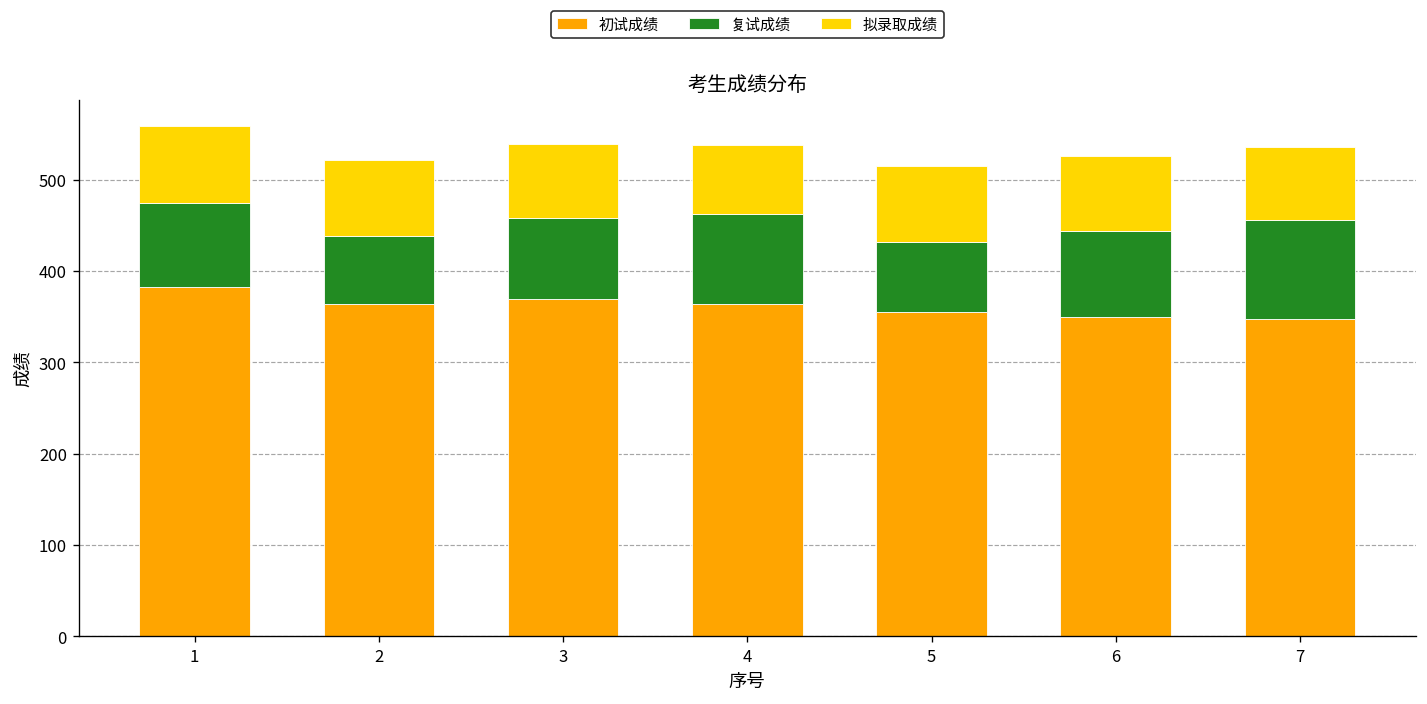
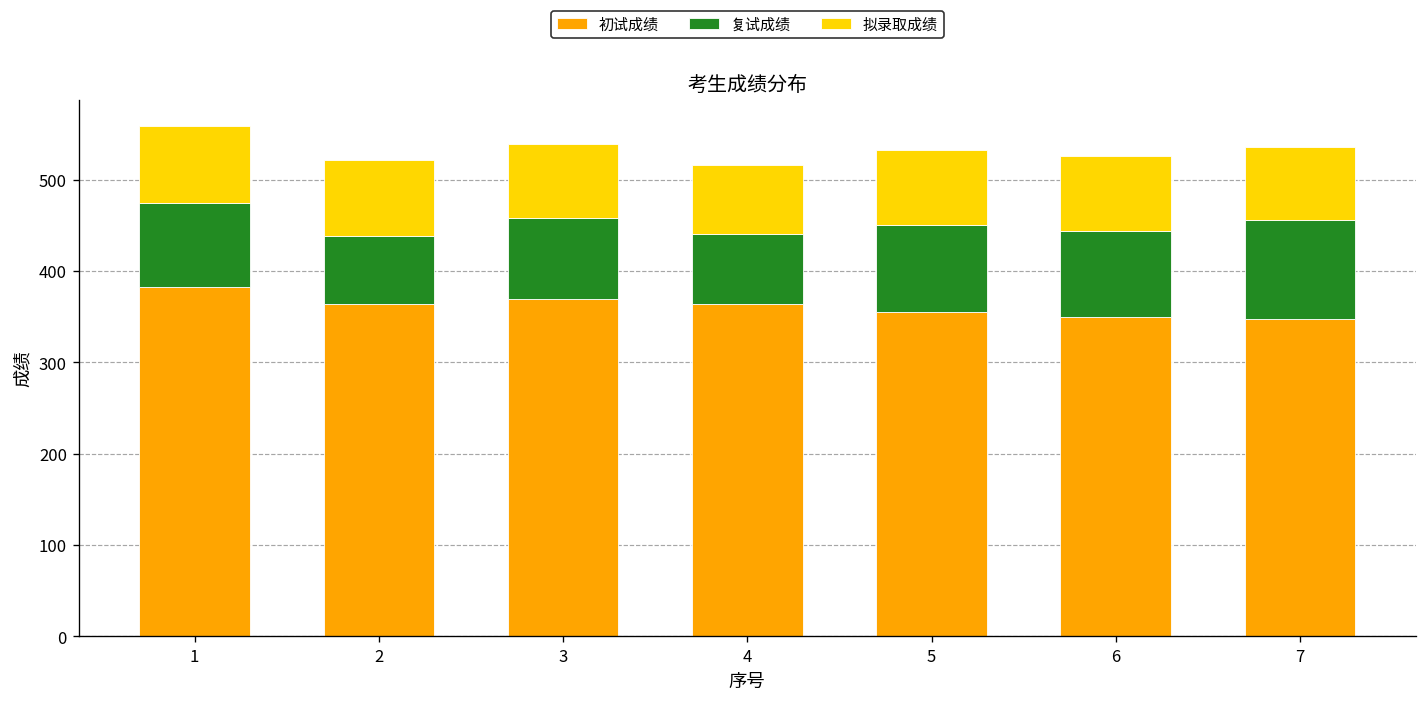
复试成绩, 4: 100 -> 80
复试成绩, 5: 80 -> 100
